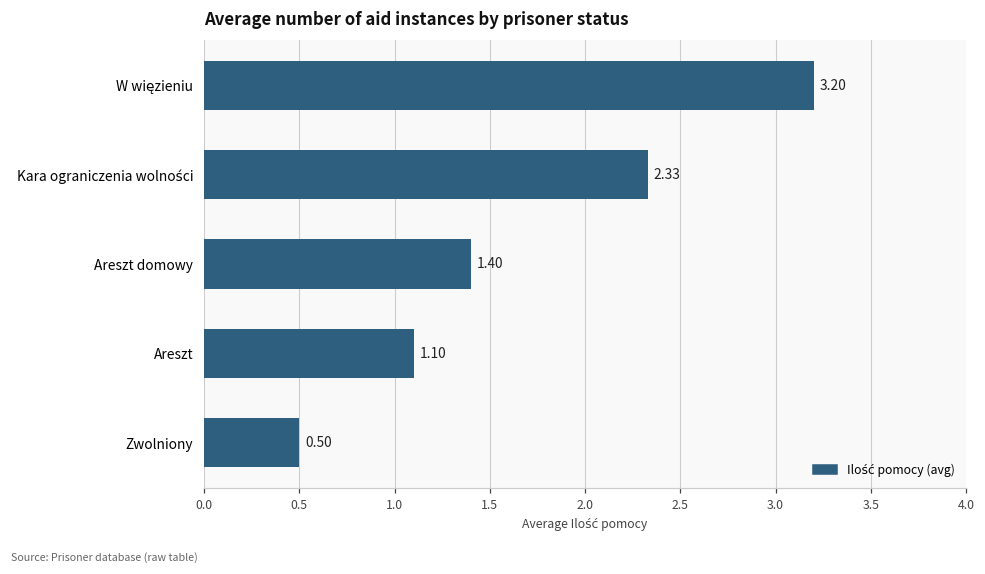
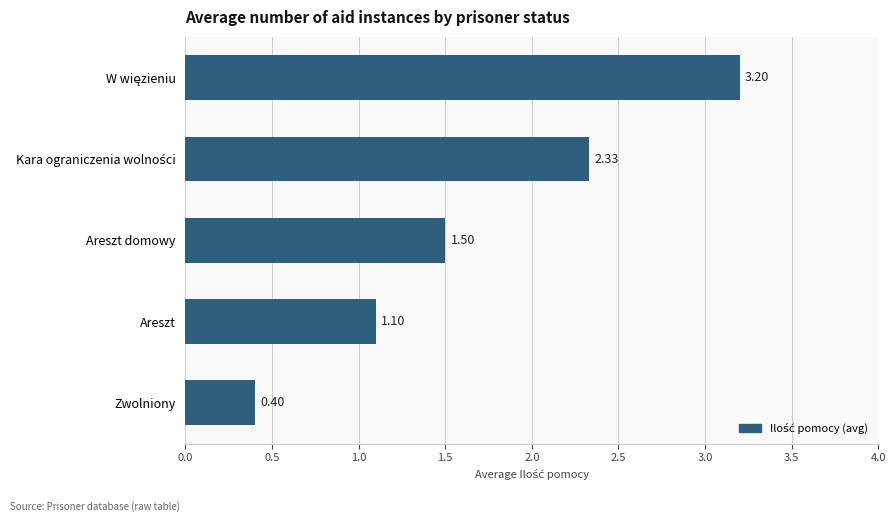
Areszt domowy: 1.40 -> 1.50
Zwolniony: 0.50 -> 0.40
